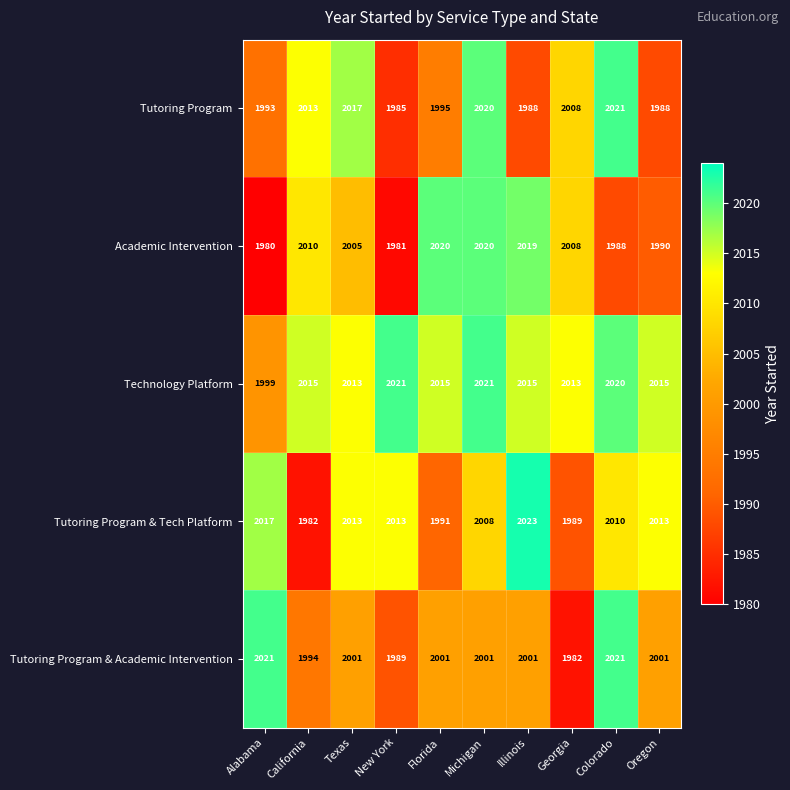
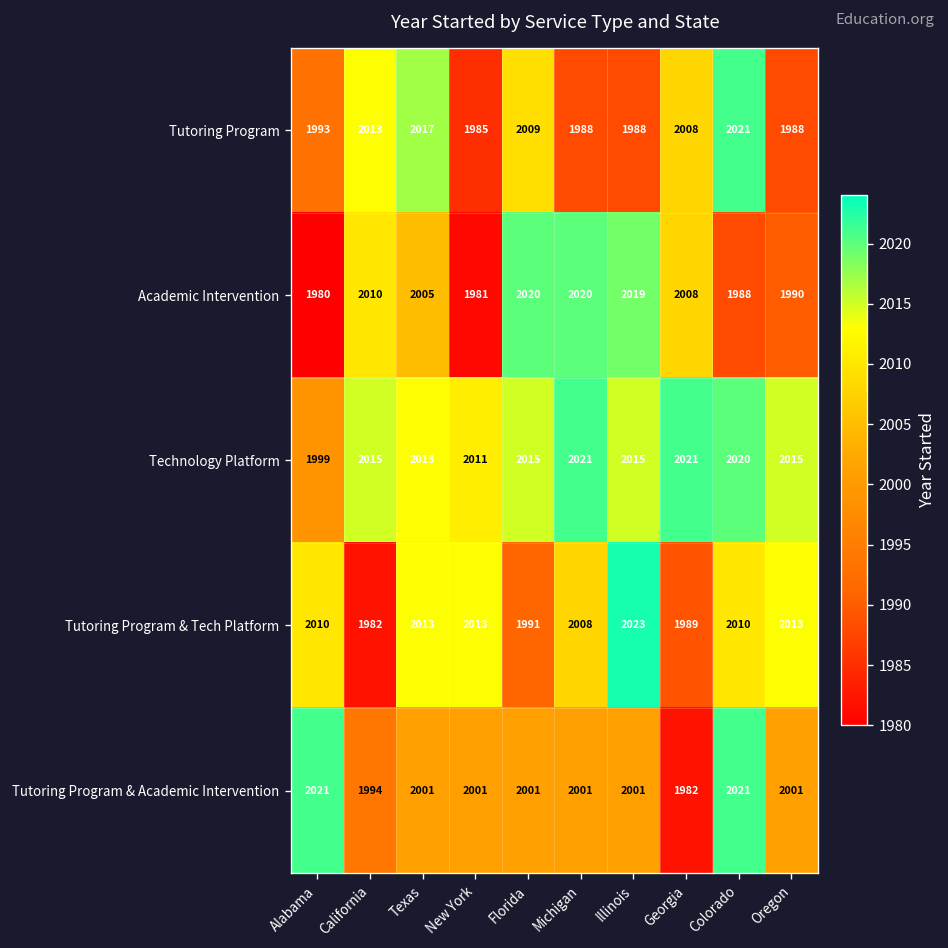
Tutoring Program, Florida: 1995 -> 2009
Tutoring Program, Michigan: 2020 -> 1988
Technology Platform, New York: 2021 -> 2011
Technology Platform, Georgia: 2013 -> 2021
Tutoring Program & Tech Platform, Alabama: 2017 -> 2010
Tutoring Program & Academic Intervention, New York: 1989 -> 2001
